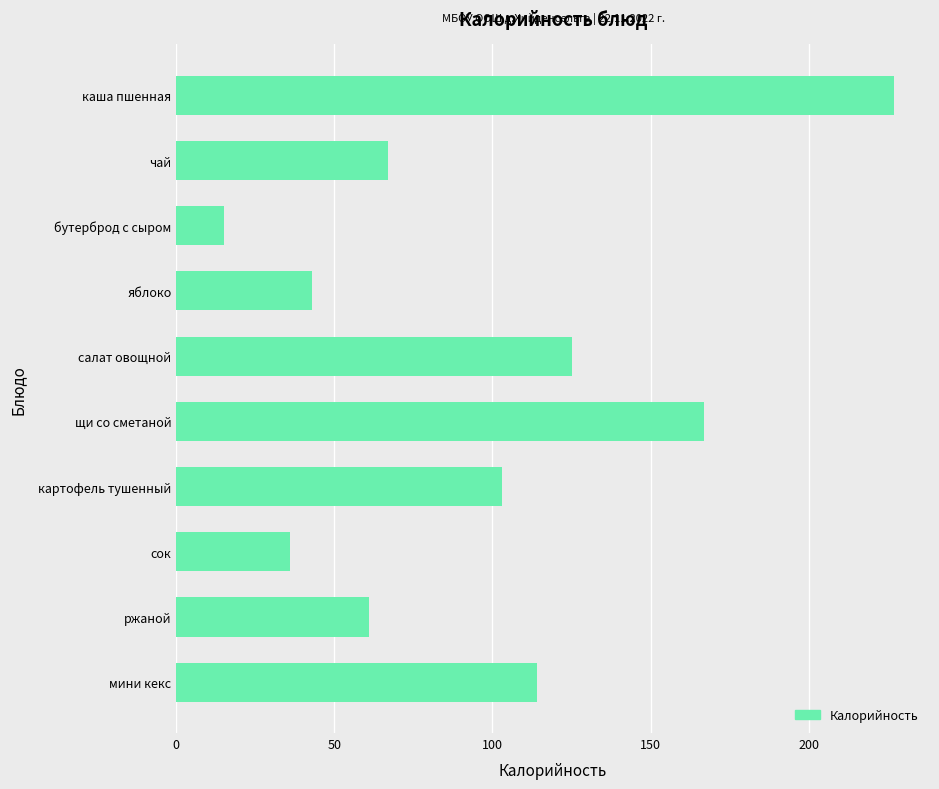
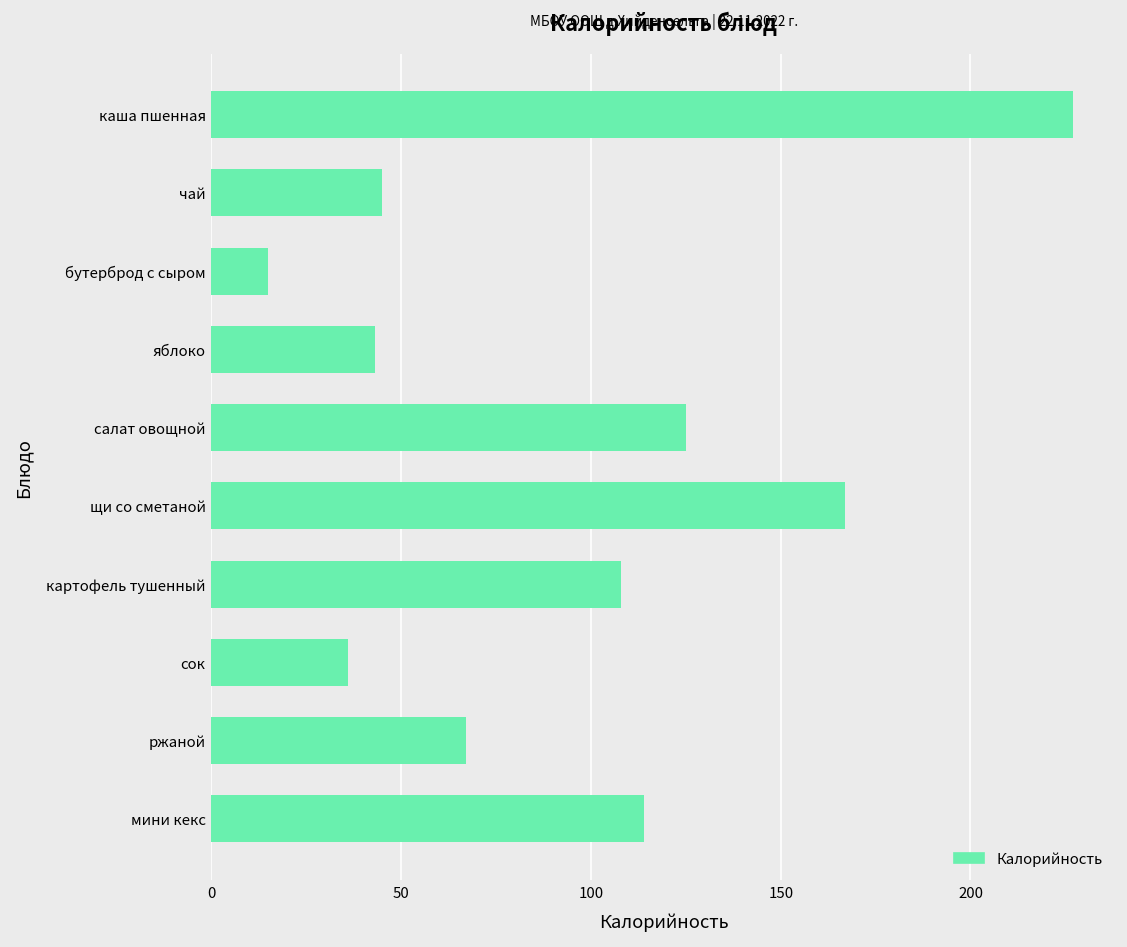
чай: 67 -> 45
картофель тушенный: 103 -> 108
ржаной: 61 -> 67
